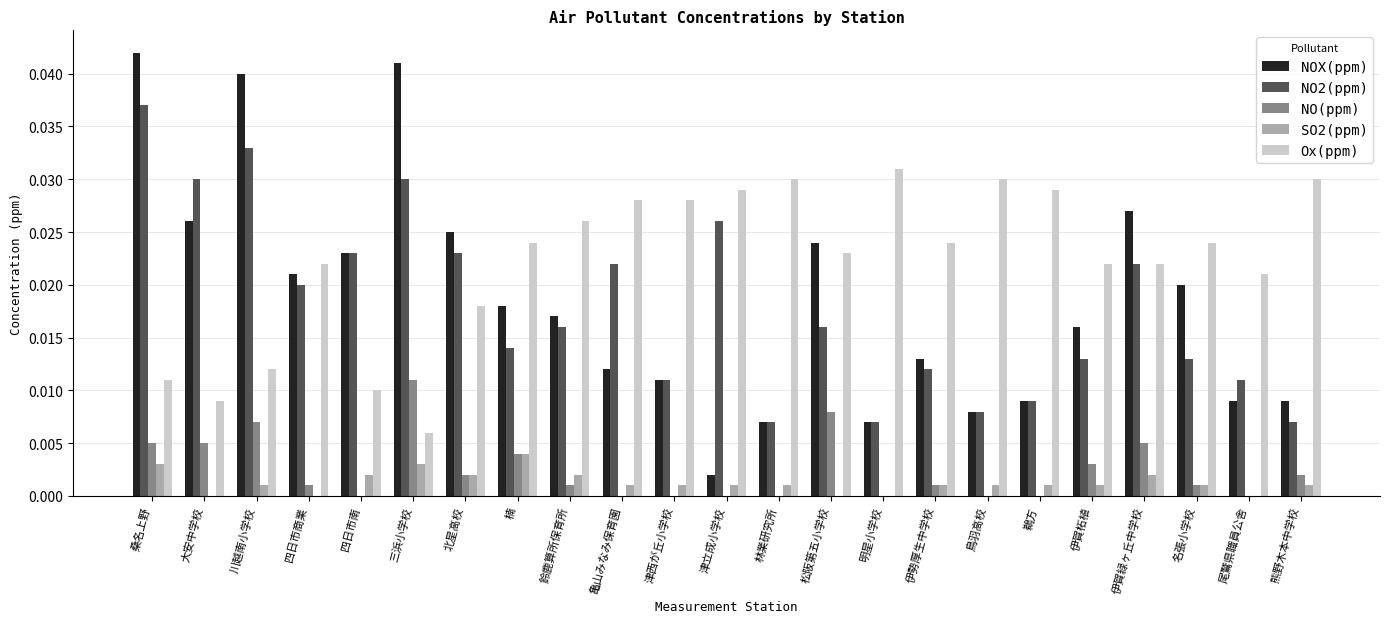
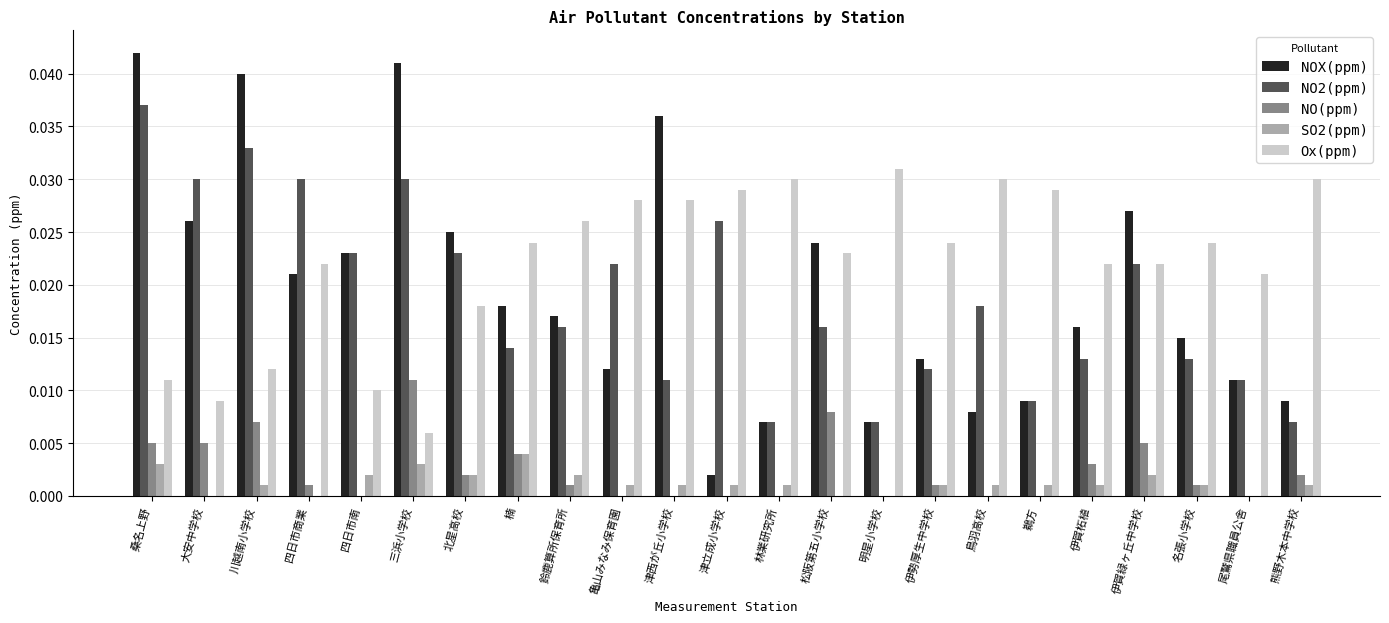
NO2(ppm), 四日市商業: 0.02 -> 0.03
NOX(ppm), 津西が丘小学校: 0.011 -> 0.036
NO2(ppm), 鳥羽高校: 0.008 -> 0.018
NOX(ppm), 名張小学校: 0.020 -> 0.015
NOX(ppm), 尾鷲県職員公舎: 0.009 -> 0.011
